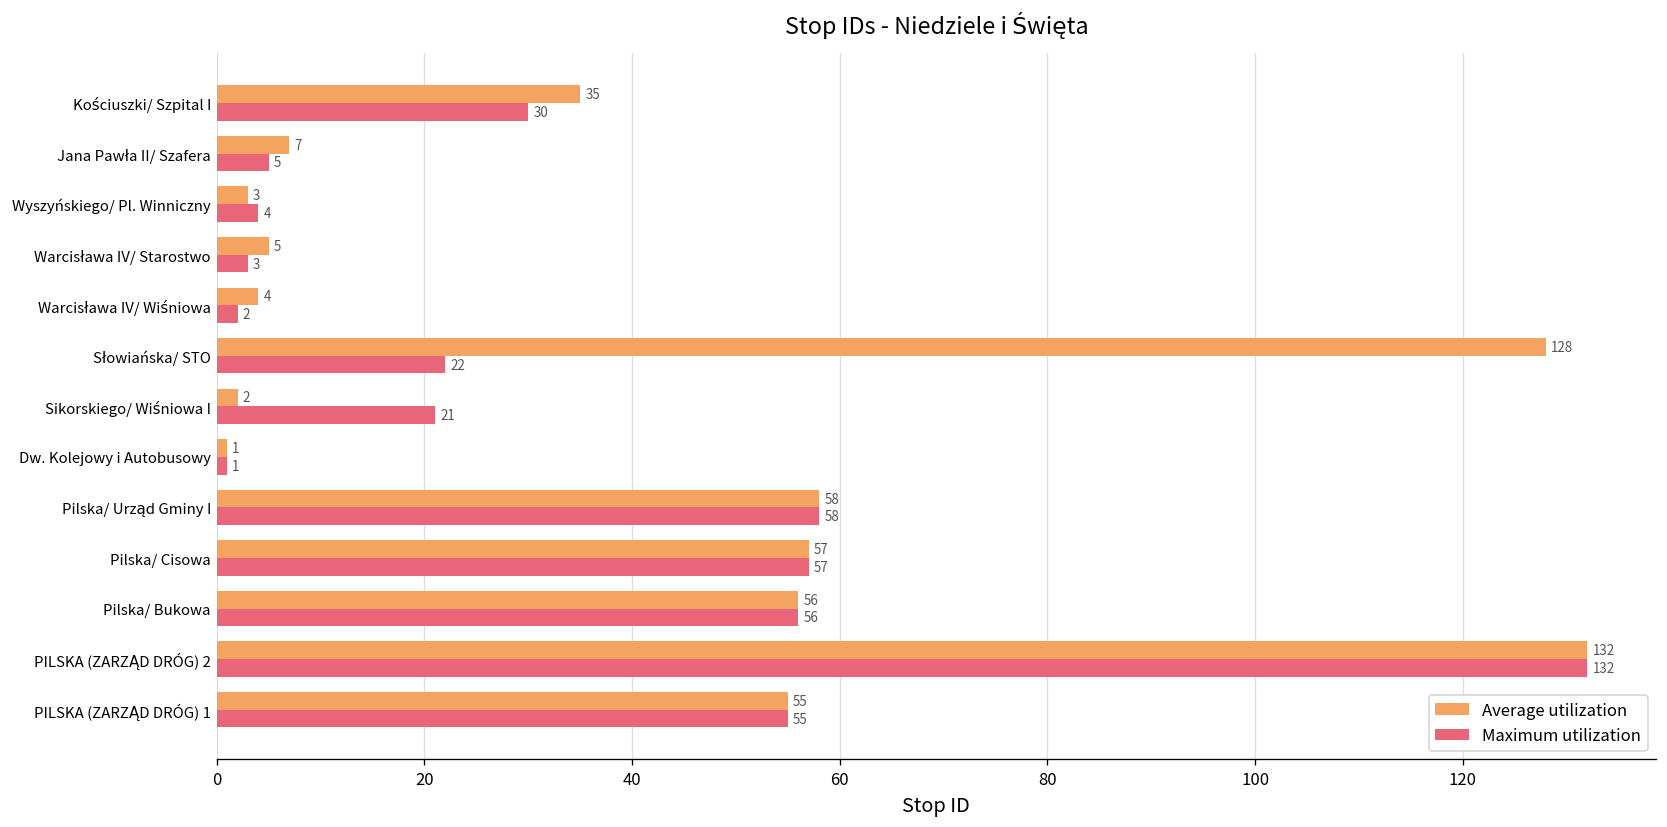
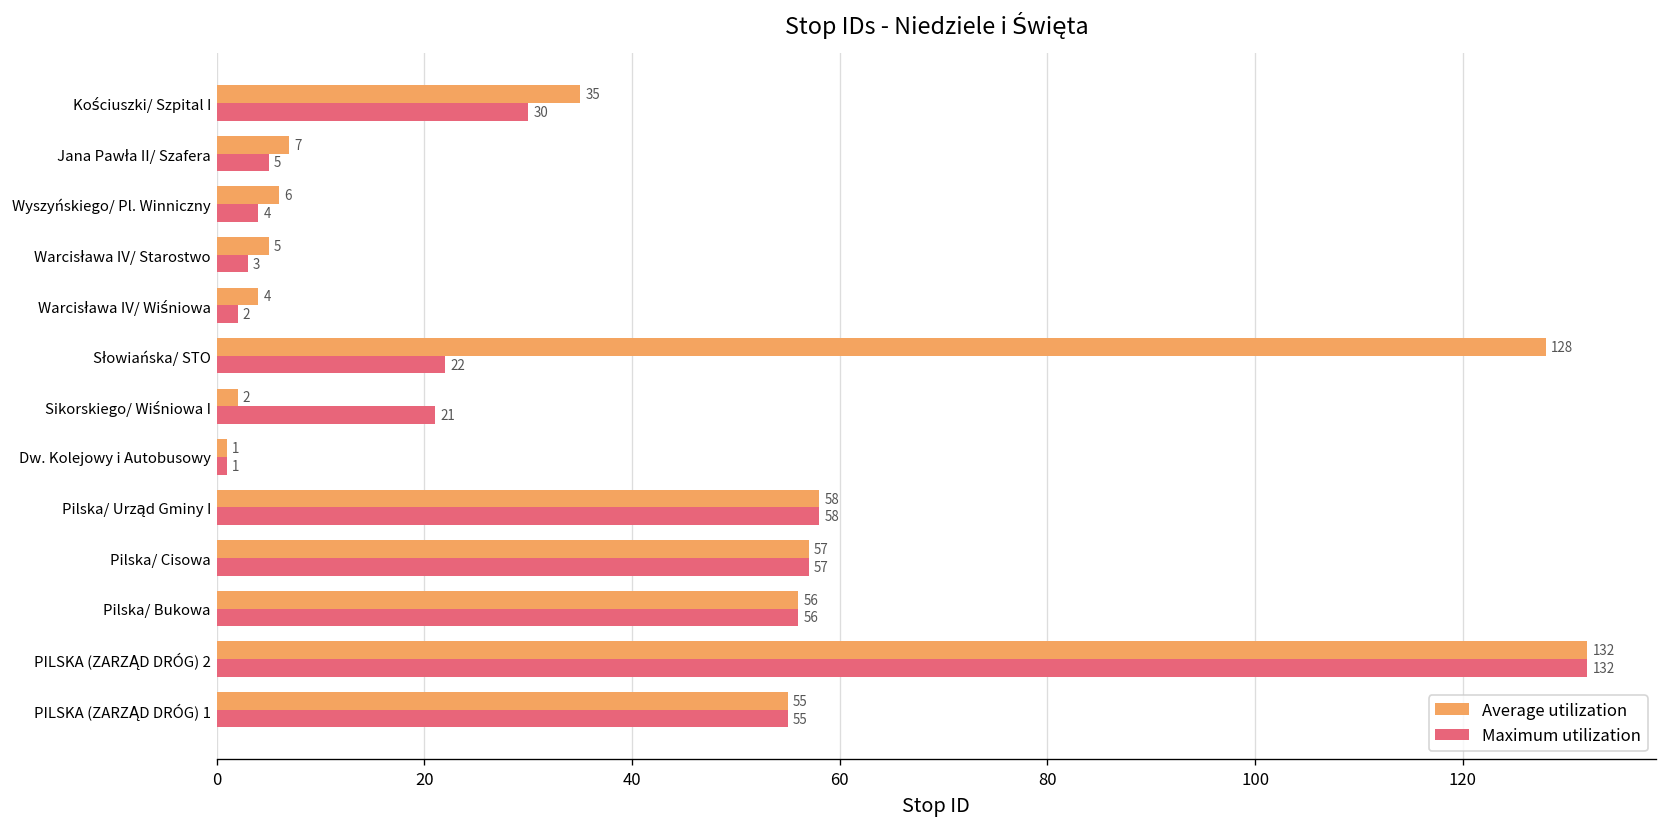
Average utilization, Wyszyńskiego/ Pl. Winniczny: 3 -> 6
